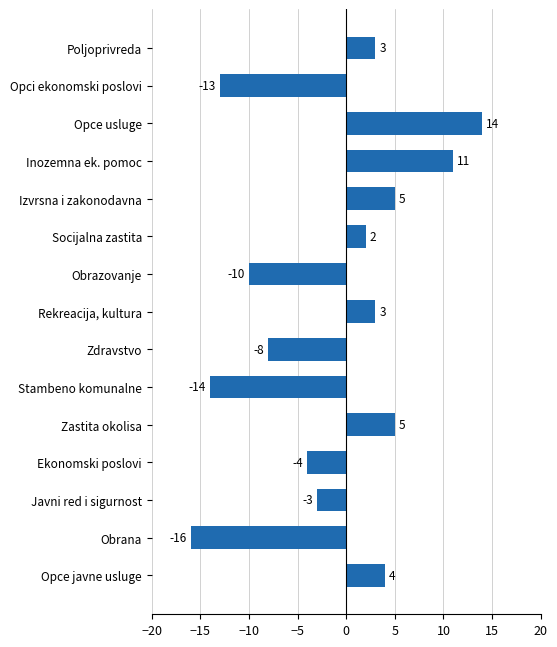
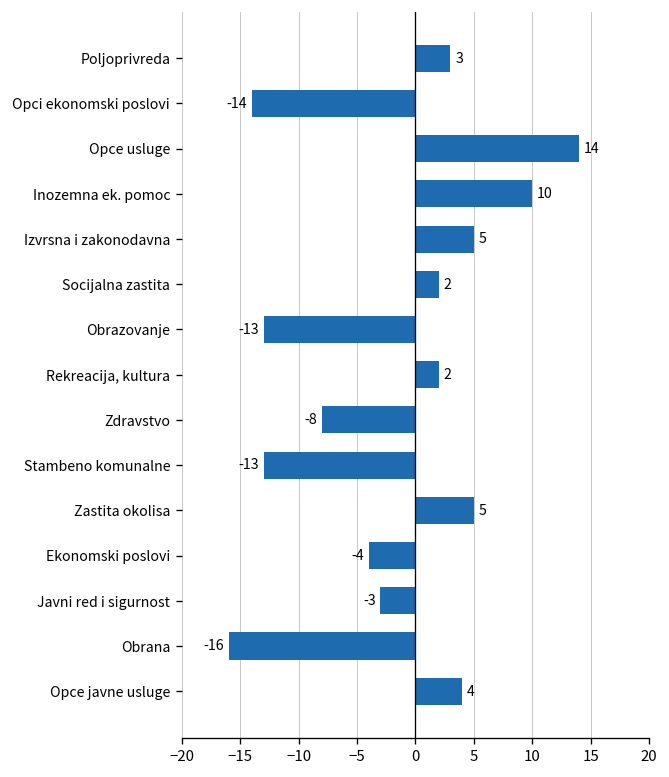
Opci ekonomski poslovi: -13 -> -14
Inozemna ek. pomoc: 11 -> 10
Obrazovanje: -10 -> -13
Rekreacija, kultura: 3 -> 2
Stambeno komunalne: -14 -> -13
